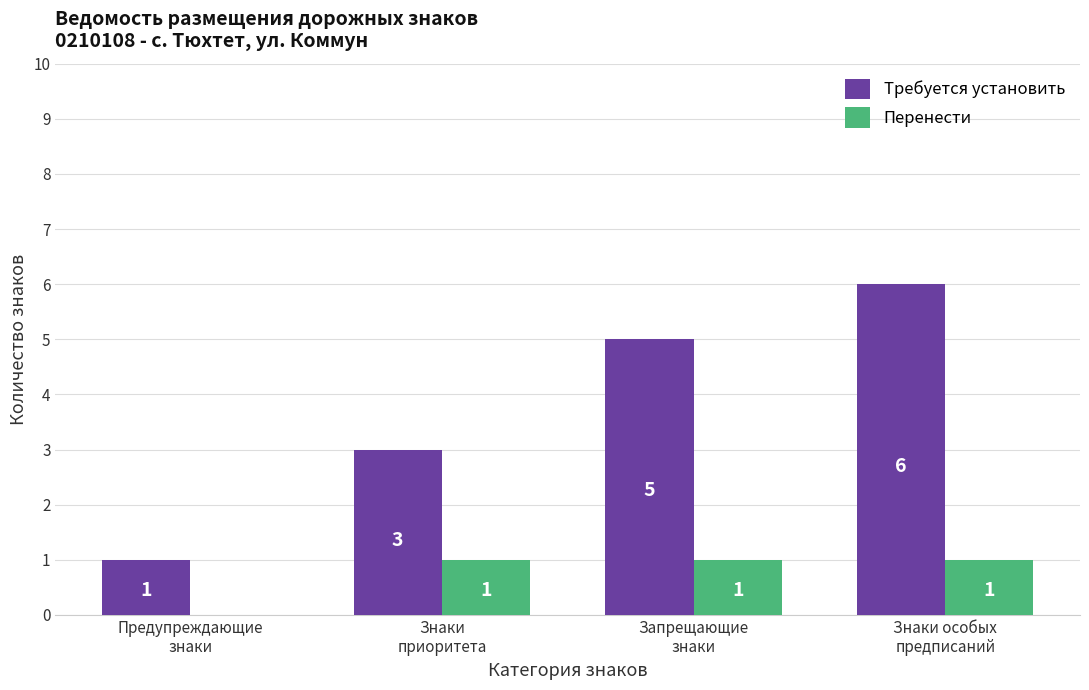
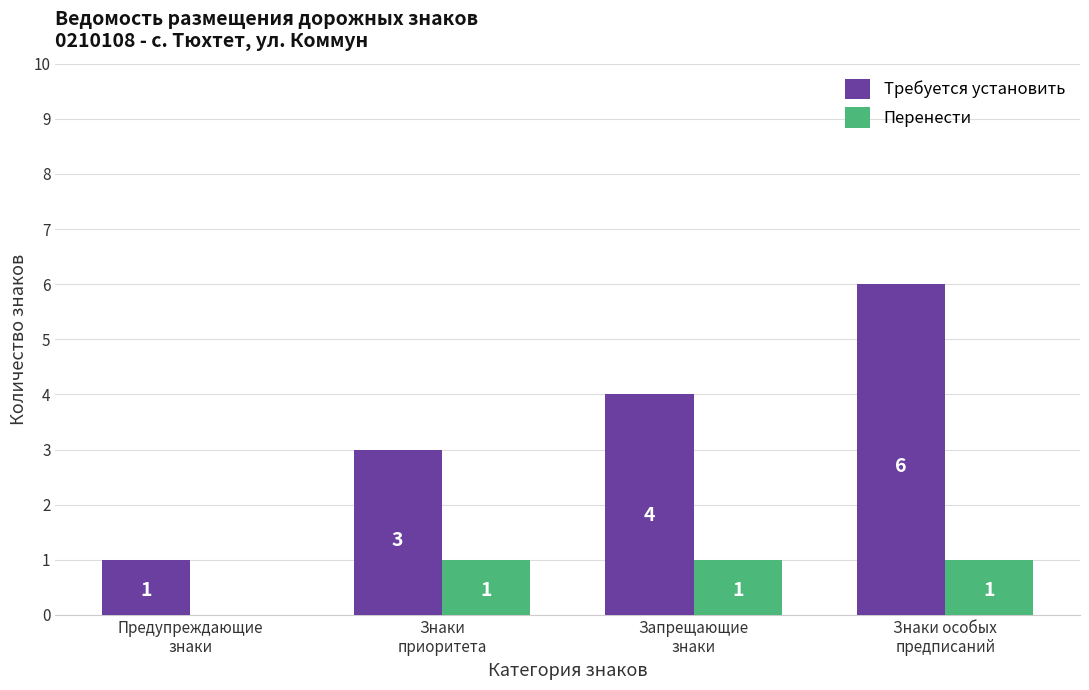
Требуется установить, Запрещающие знаки: 5 -> 4
